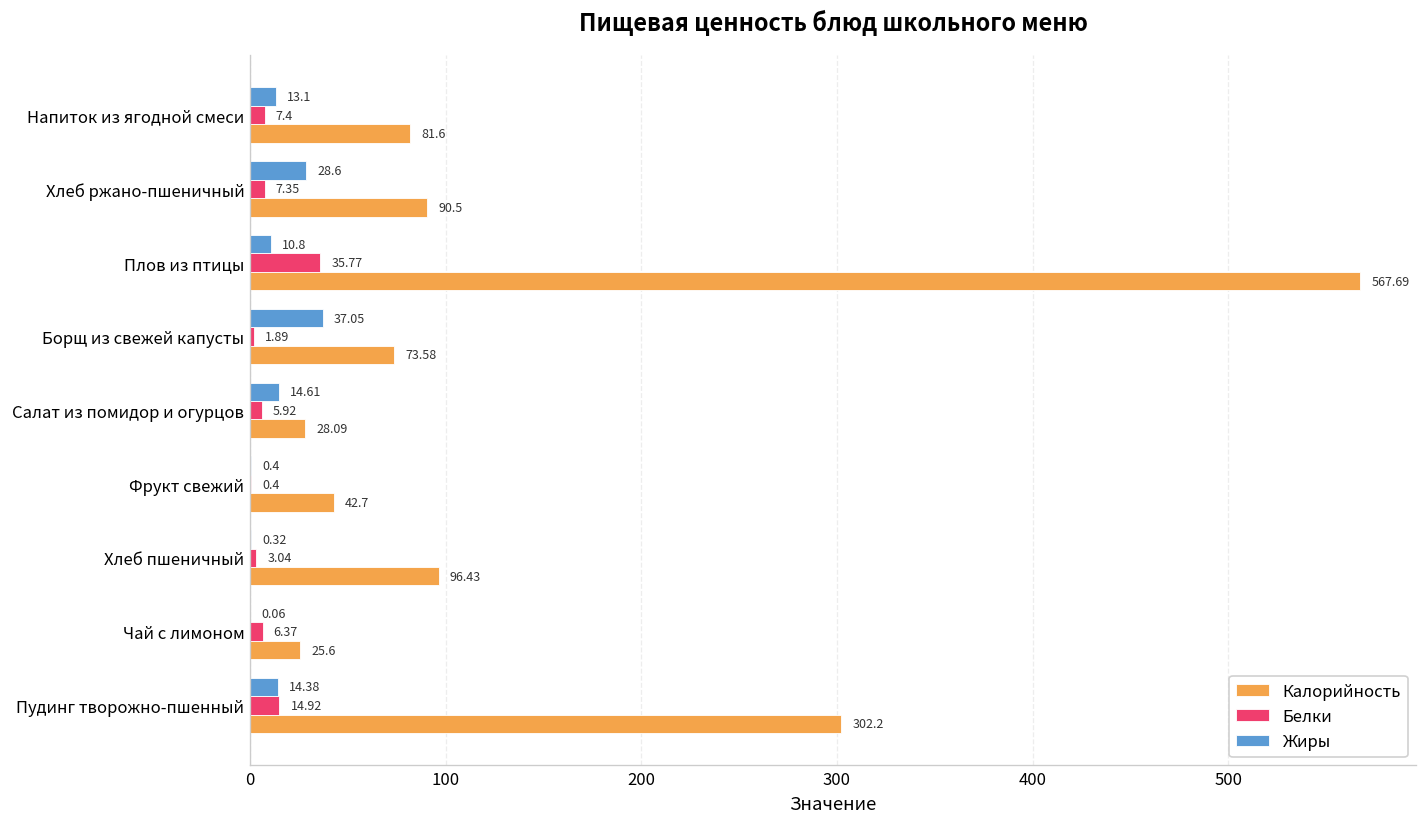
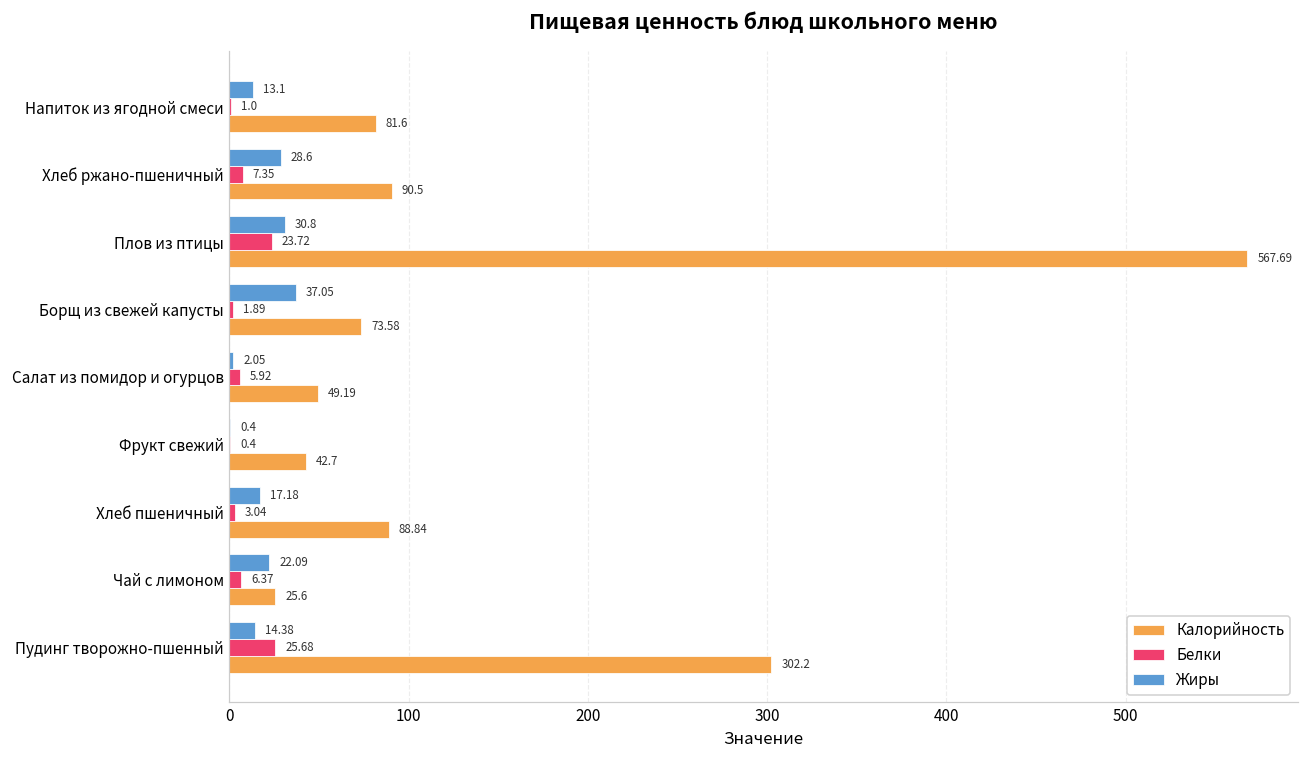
Белки, Напиток из ягодной смеси: 7.4 -> 1.0
Жиры, Плов из птицы: 10.8 -> 30.8
Белки, Плов из птицы: 35.77 -> 23.72
Жиры, Салат из помидор и огурцов: 14.61 -> 2.05
Калорийность, Салат из помидор и огурцов: 28.09 -> 49.19
Жиры, Хлеб пшеничный: 0.32 -> 17.18
Калорийность, Хлеб пшеничный: 96.43 -> 88.84
Жиры, Чай с лимоном: 0.06 -> 22.09
Белки, Пудинг творожно-пшенный: 14.92 -> 25.68
